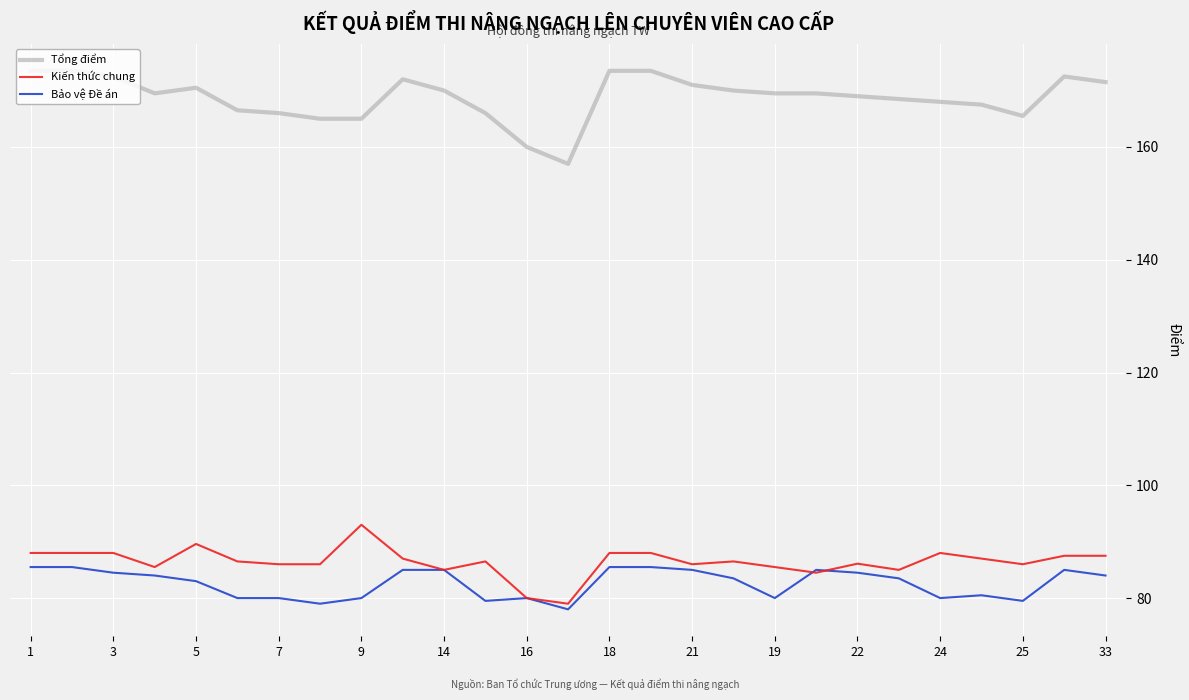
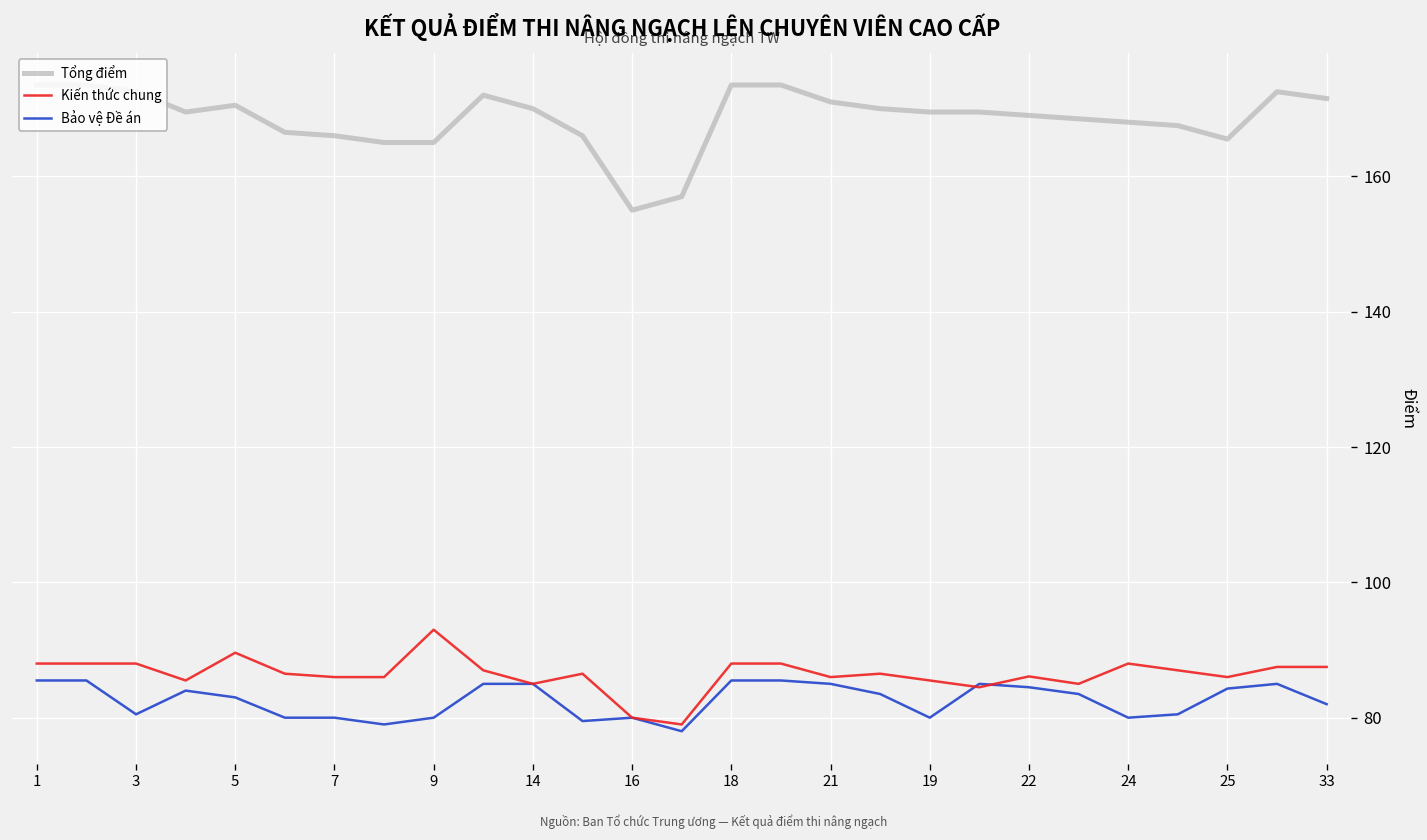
Bảo vệ Đề án, 3: 85 -> 81
Tổng điểm, 16: 160 -> 155
Bảo vệ Đề án, 25: 80 -> 84
Bảo vệ Đề án, 33: 84 -> 82
